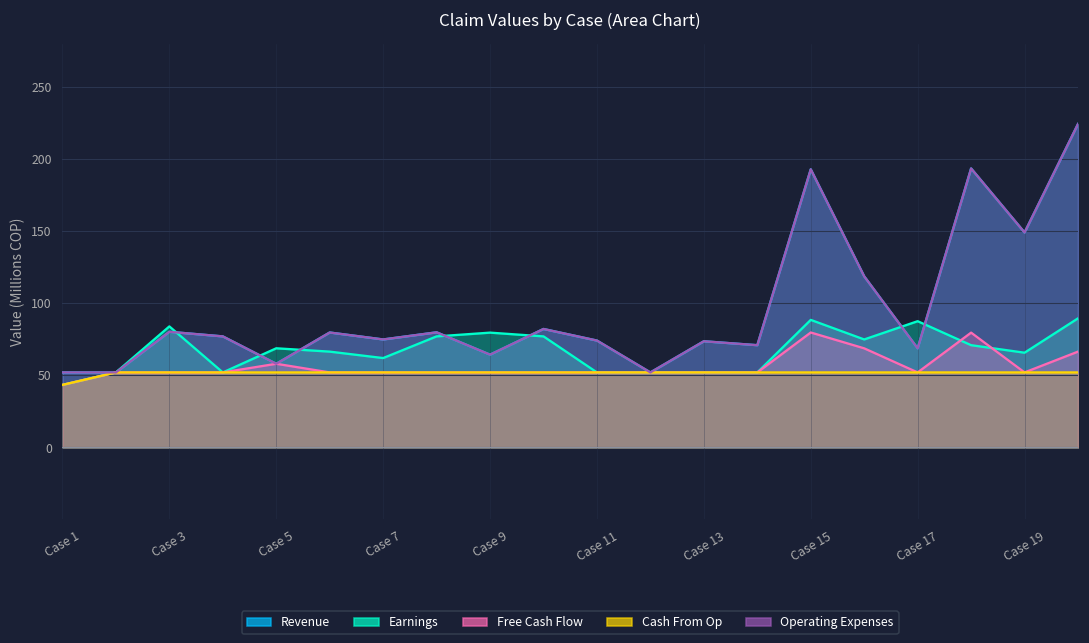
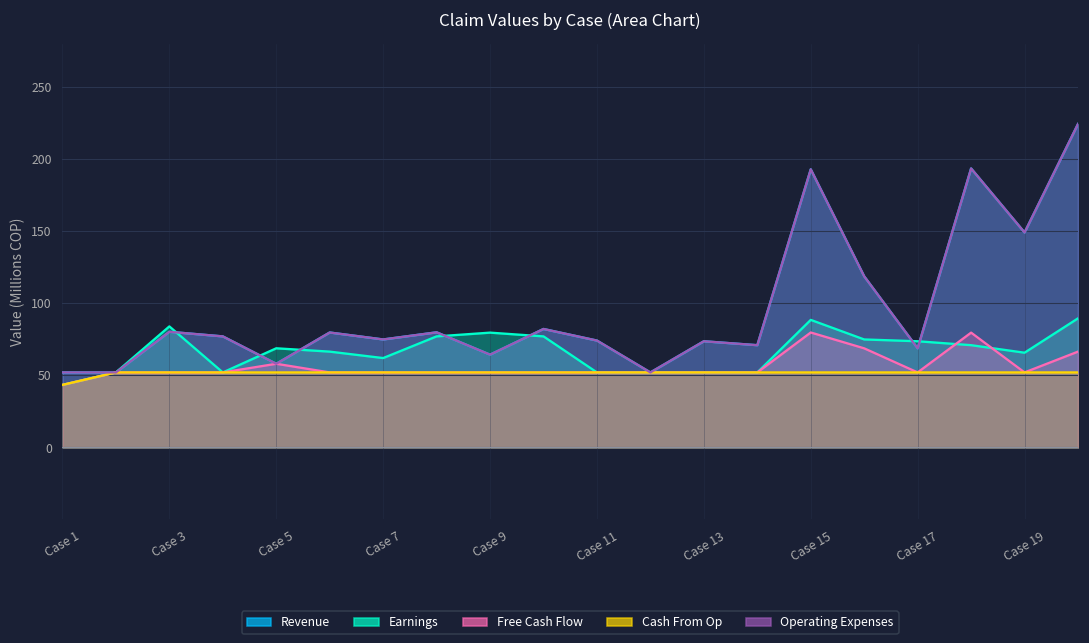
Earnings, Case 17: 88 -> 74
